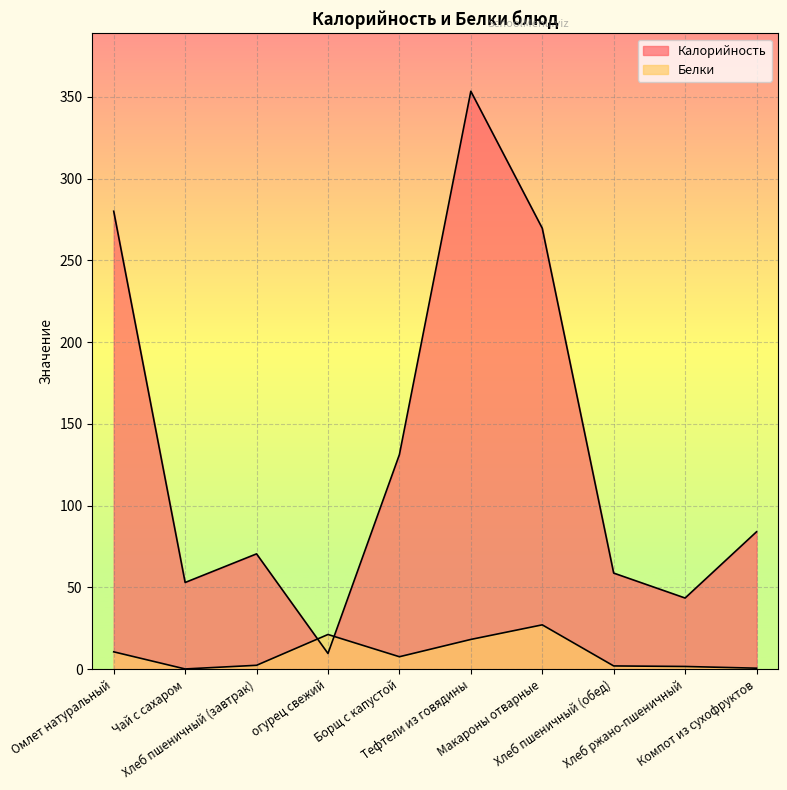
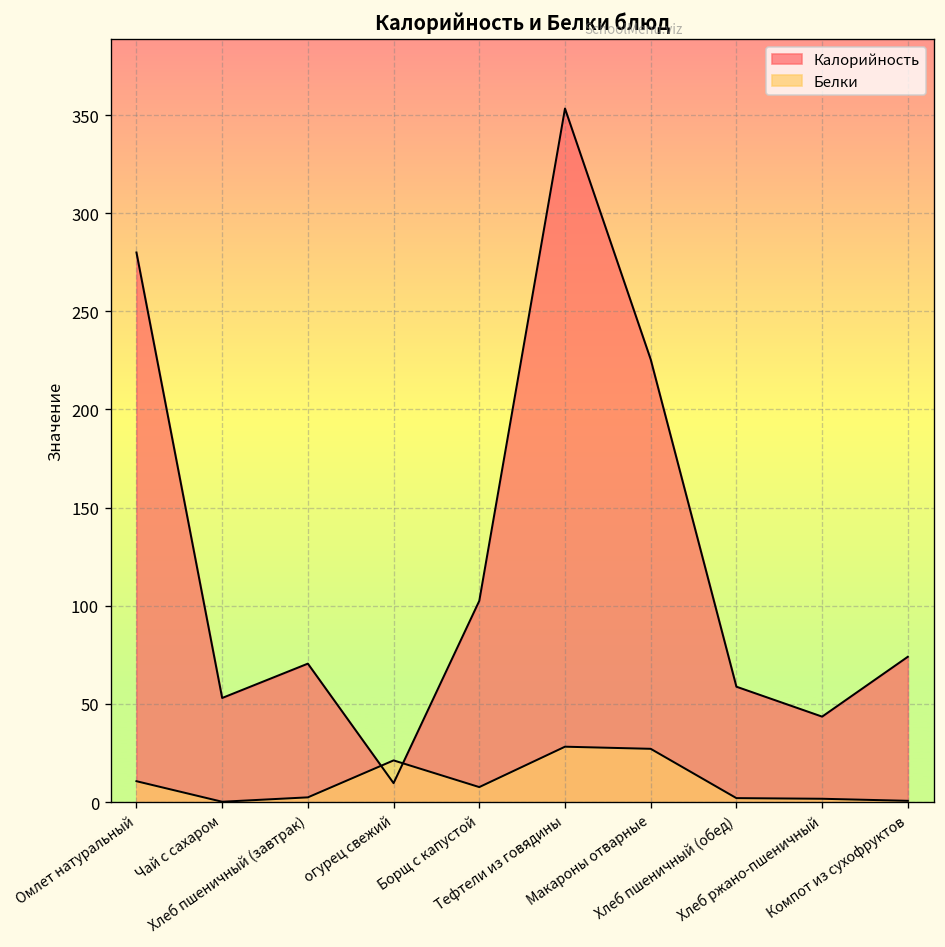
Калорийность, Борщ с капустой: 131 -> 103
Белки, Тефтели из говядины: 18 -> 28
Калорийность, Макароны отварные: 270 -> 226
Калорийность, Компот из сухофруктов: 84 -> 74
